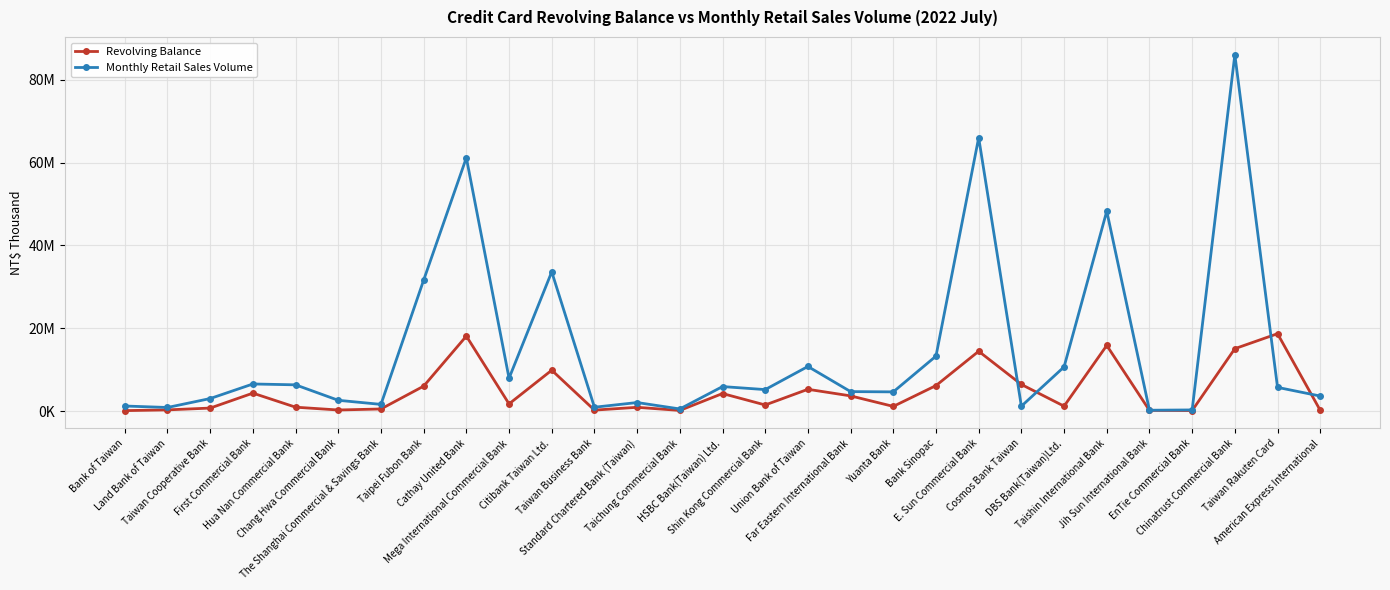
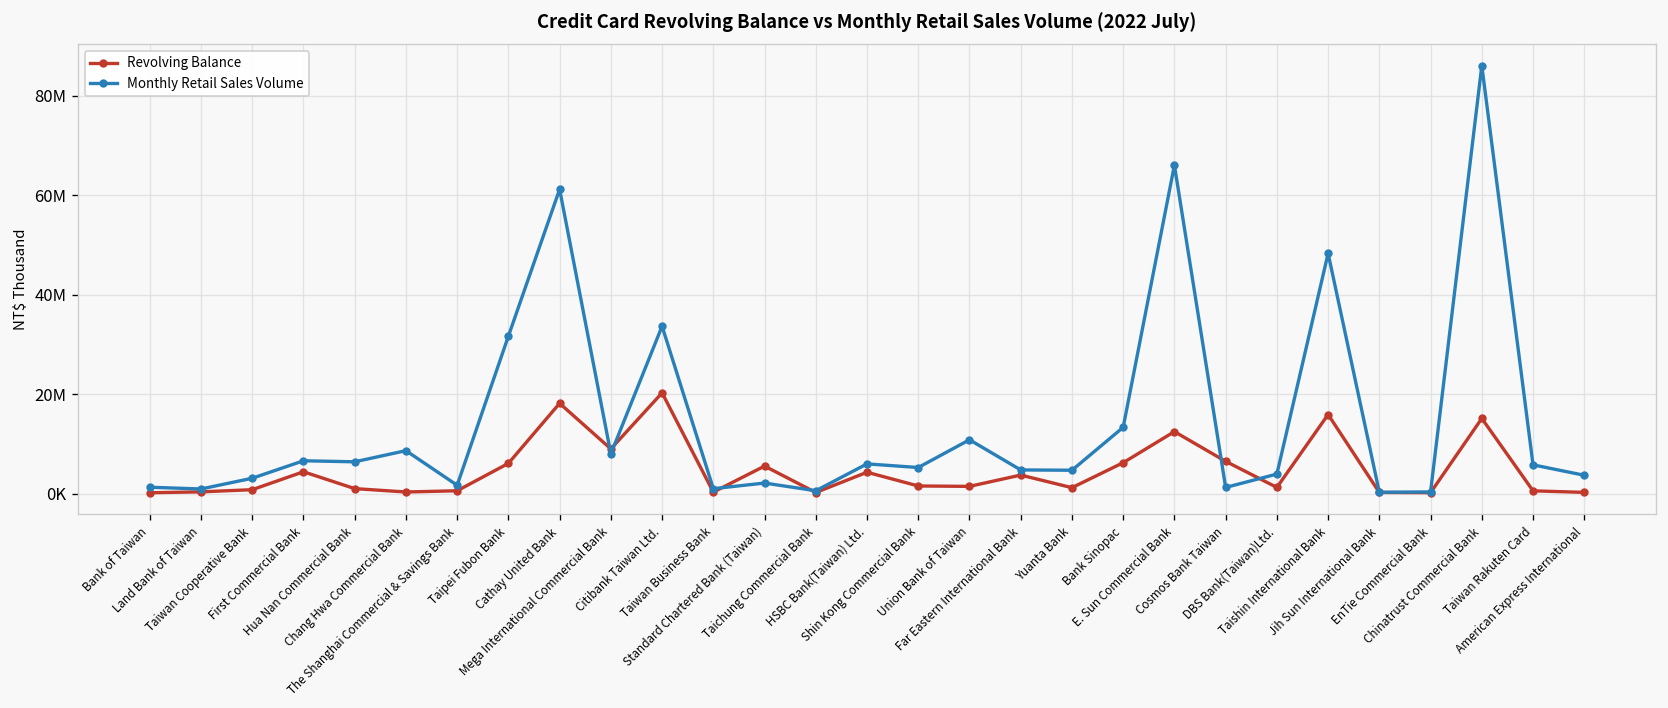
Monthly Retail Sales Volume, Chang Hwa Commercial Bank: 3000000 -> 9000000
Revolving Balance, Mega International Commercial Bank: 2000000 -> 9000000
Revolving Balance, Citibank Taiwan Ltd.: 10000000 -> 20000000
Revolving Balance, Standard Chartered Bank (Taiwan): 1000000 -> 6000000
Revolving Balance, Union Bank of Taiwan: 5000000 -> 1000000
Revolving Balance, E. Sun Commercial Bank: 14000000 -> 12000000
Monthly Retail Sales Volume, DBS Bank(Taiwan)Ltd.: 11000000 -> 4000000
Revolving Balance, Taiwan Rakuten Card: 19000000 -> 1000000
